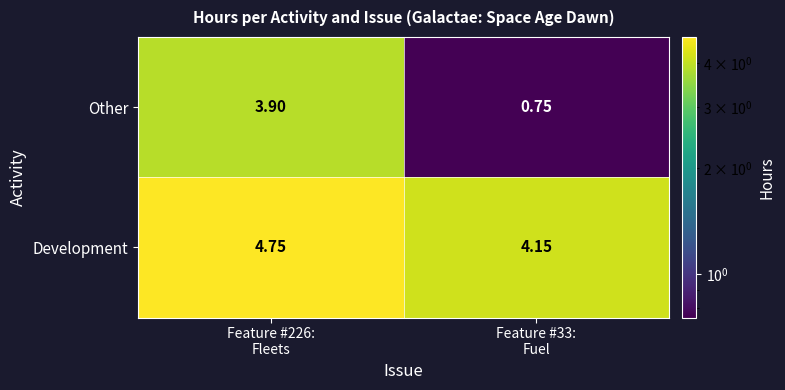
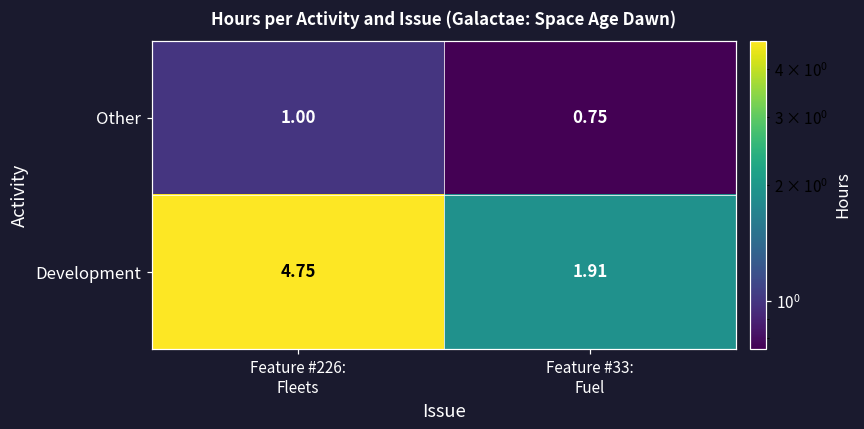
Other, Feature #226: Fleets: 3.90 -> 1.00
Development, Feature #33: Fuel: 4.15 -> 1.91
